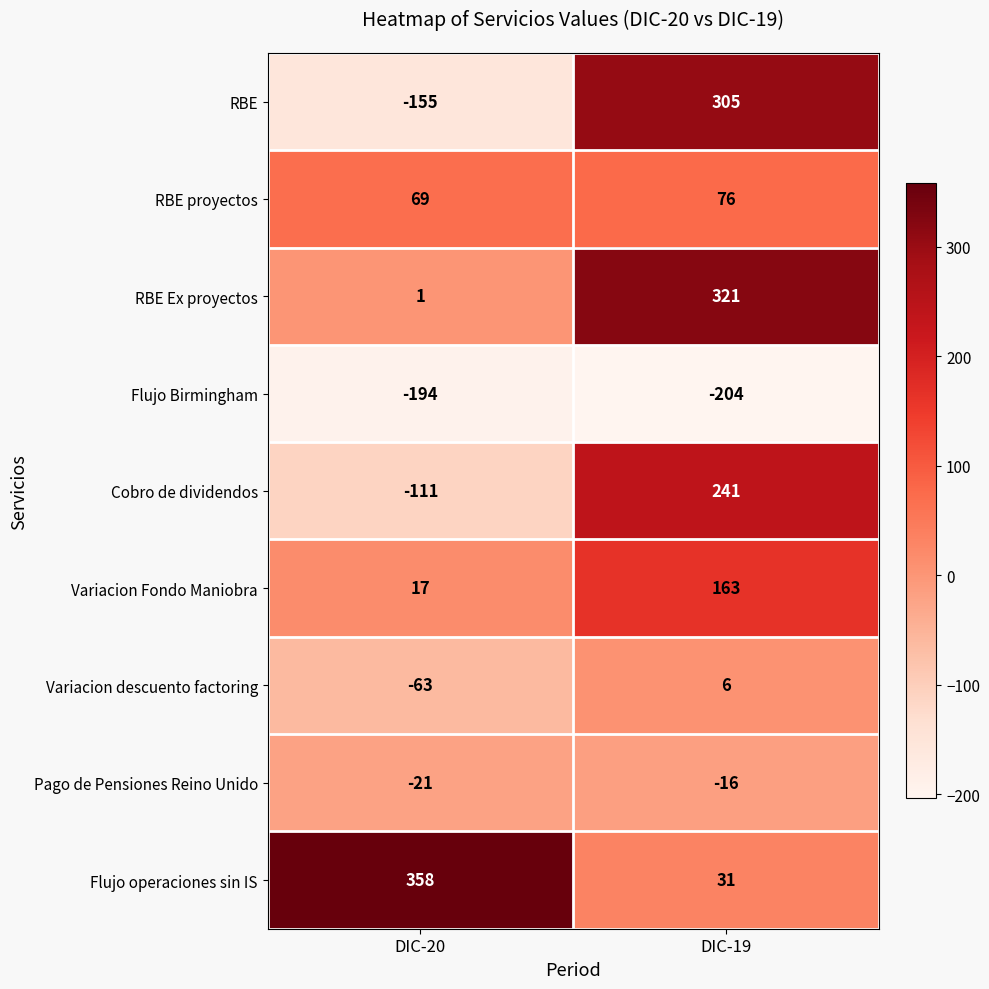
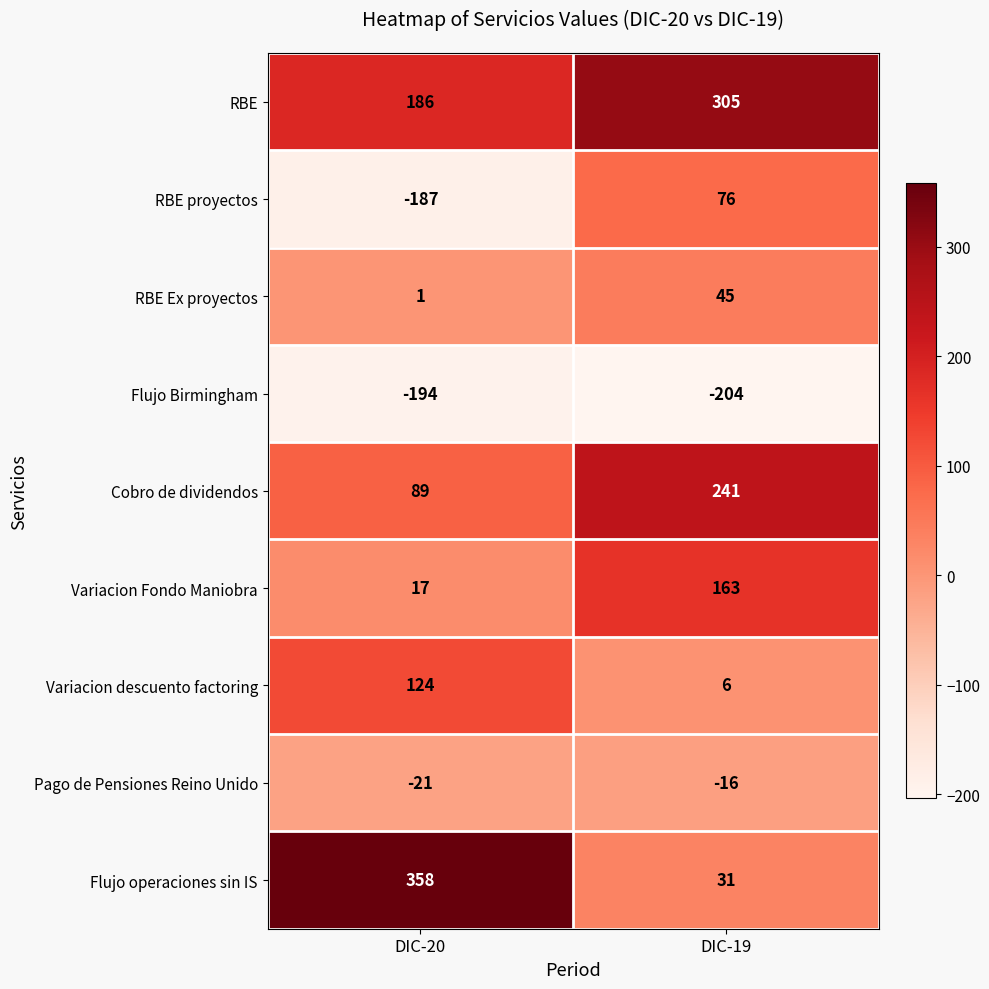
RBE, DIC-20: -155 -> 186
RBE proyectos, DIC-20: 69 -> -187
RBE Ex proyectos, DIC-19: 321 -> 45
Cobro de dividendos, DIC-20: -111 -> 89
Variacion descuento factoring, DIC-20: -63 -> 124
